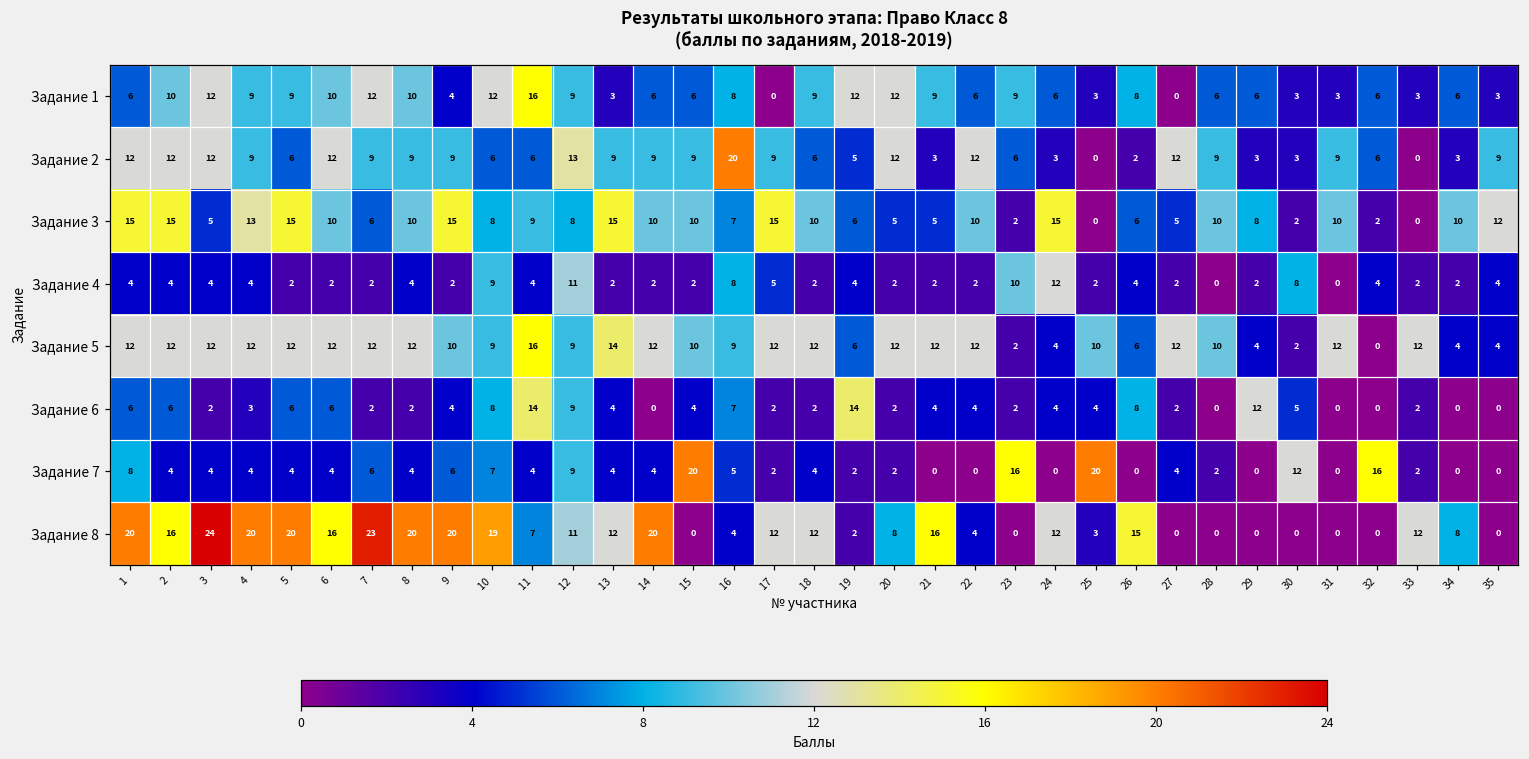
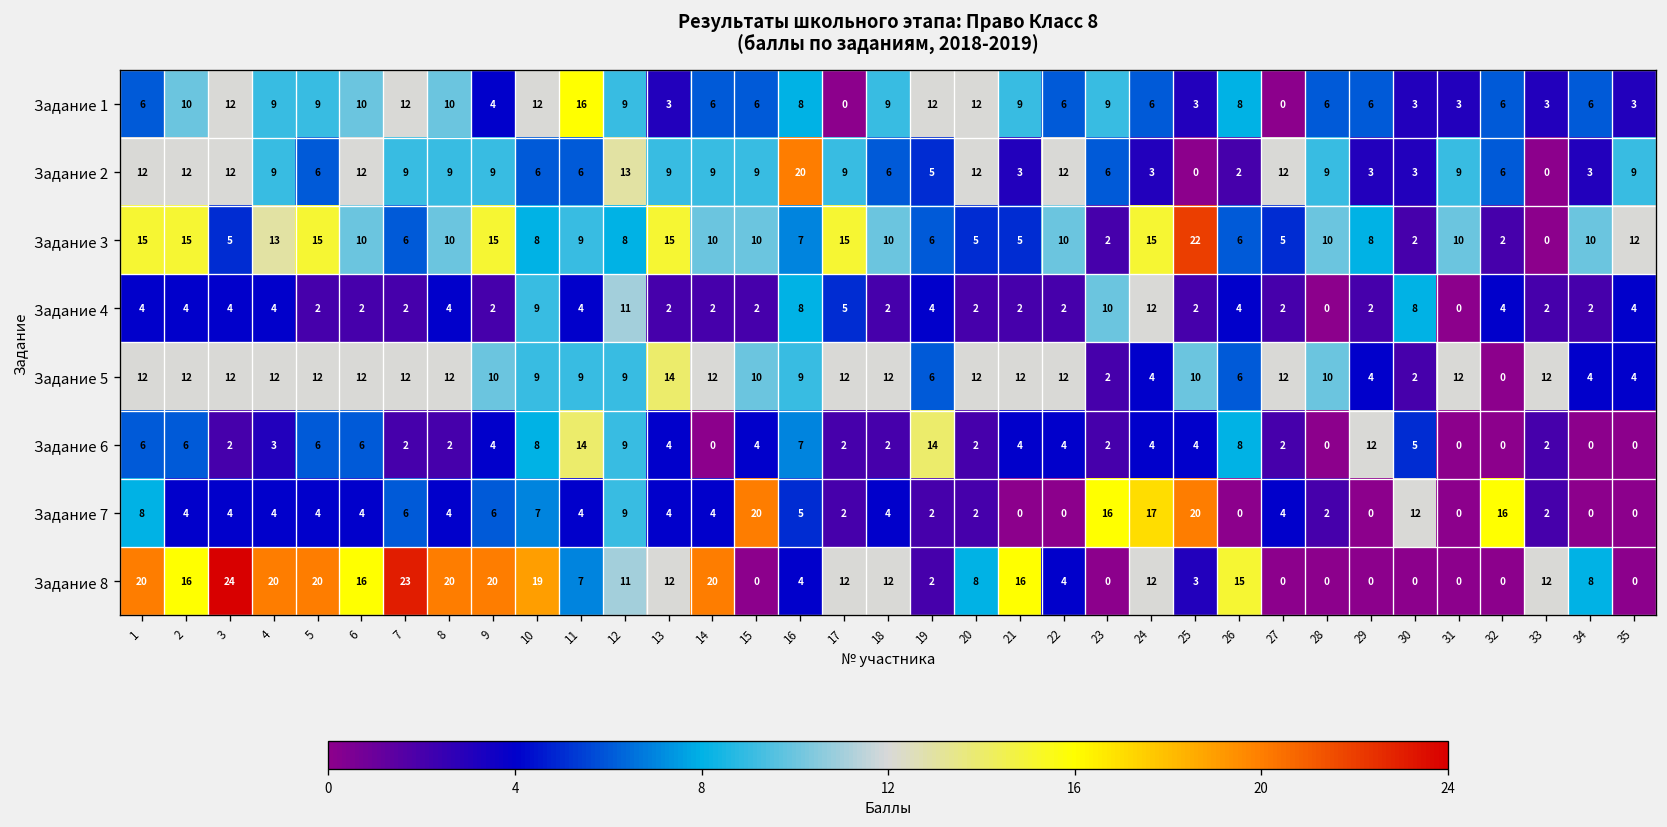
Задание 3, 25: 0 -> 22
Задание 5, 11: 16 -> 9
Задание 7, 24: 0 -> 17
